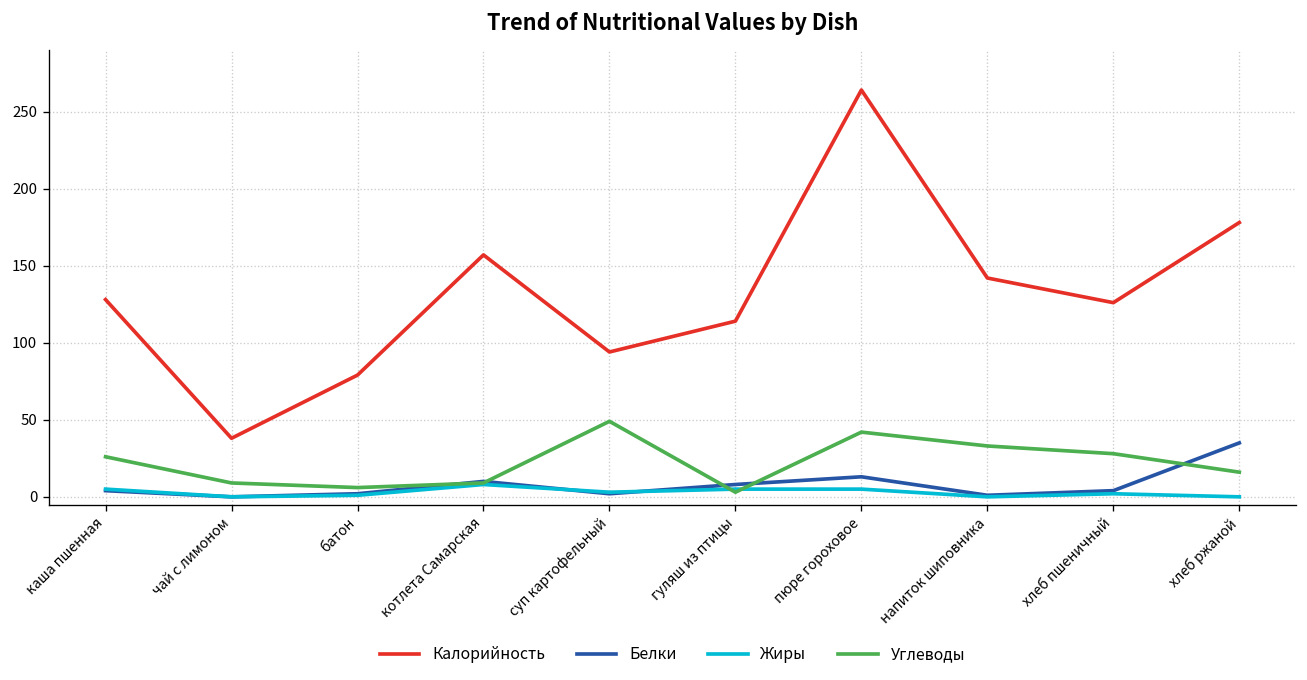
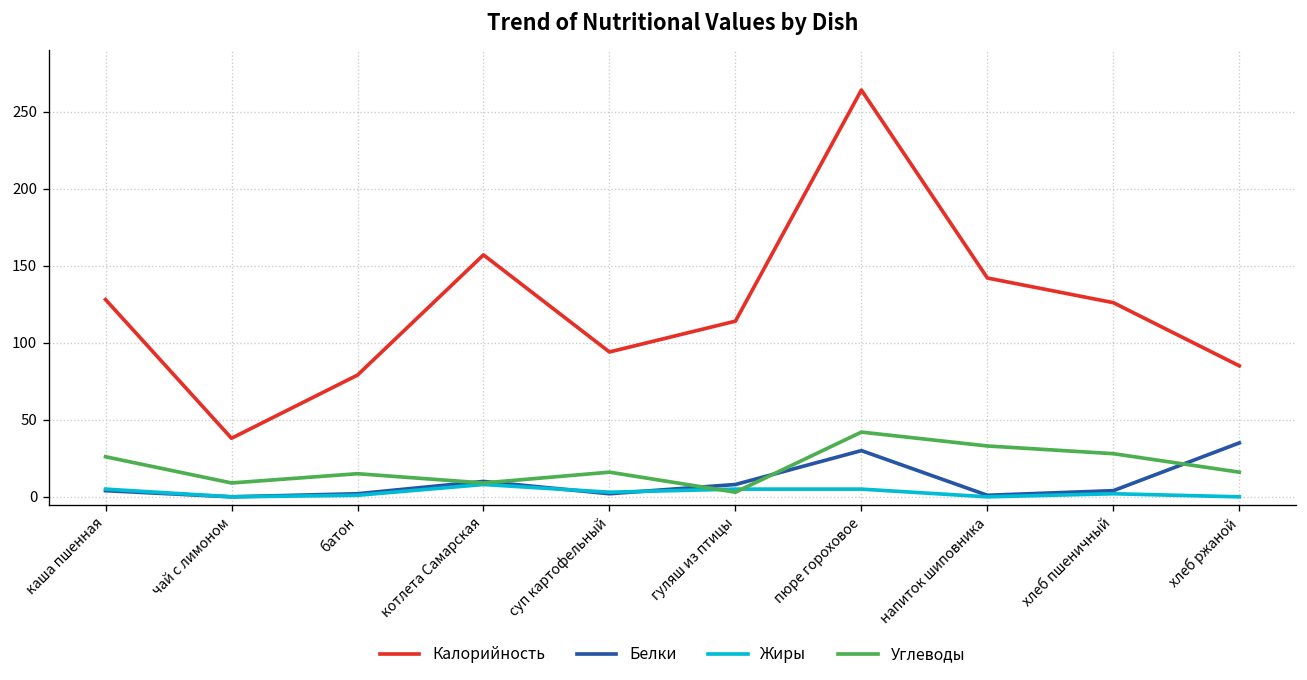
Углеводы, батон: 6 -> 15
Углеводы, суп картофельный: 49 -> 16
Белки, пюре гороховое: 13 -> 30
Калорийность, хлеб ржаной: 178 -> 85
